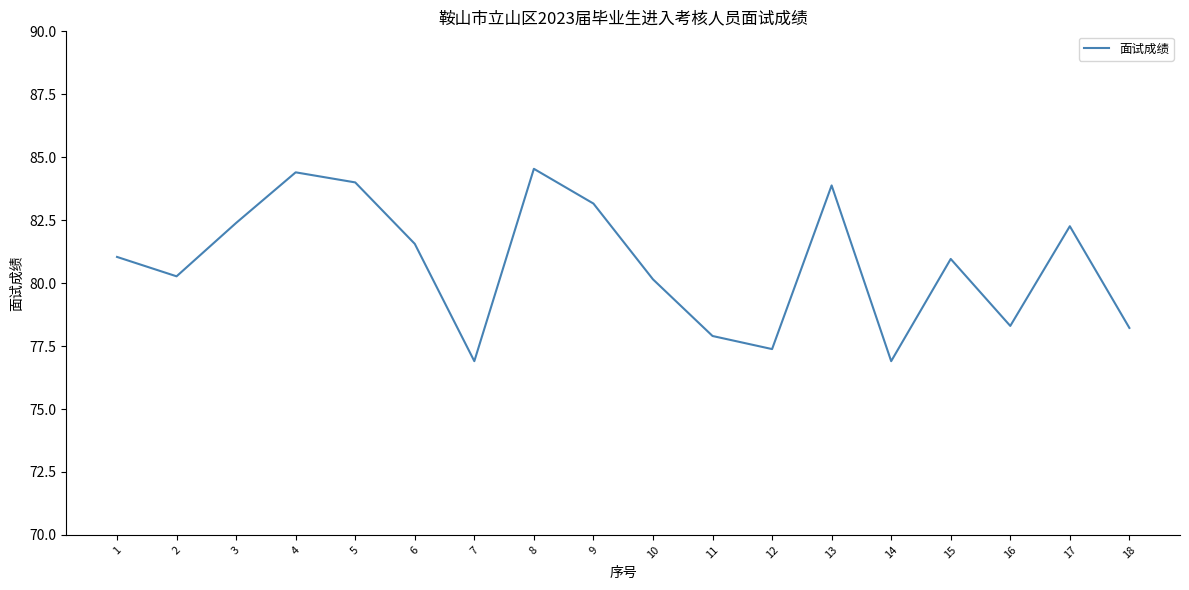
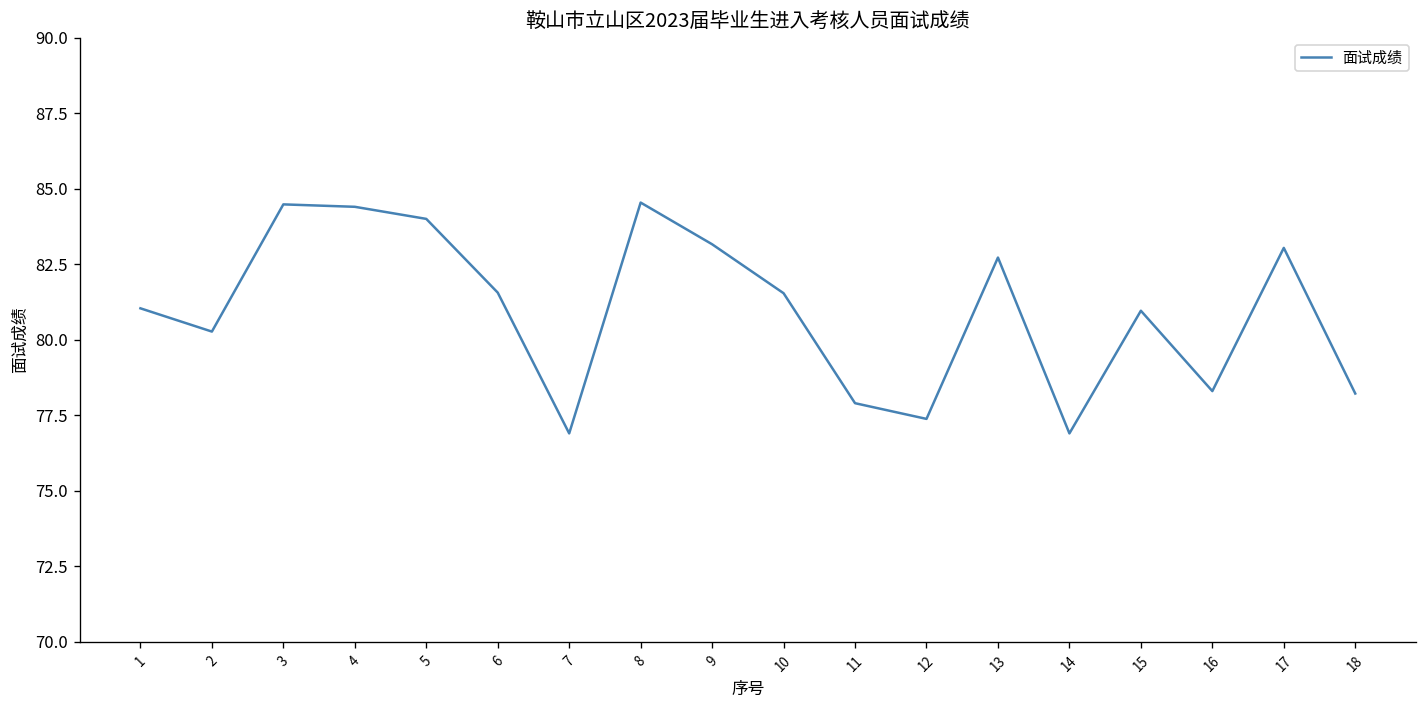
3: 82.4 -> 84.5
10: 80.2 -> 81.5
13: 83.9 -> 82.7
17: 82.3 -> 83.0
